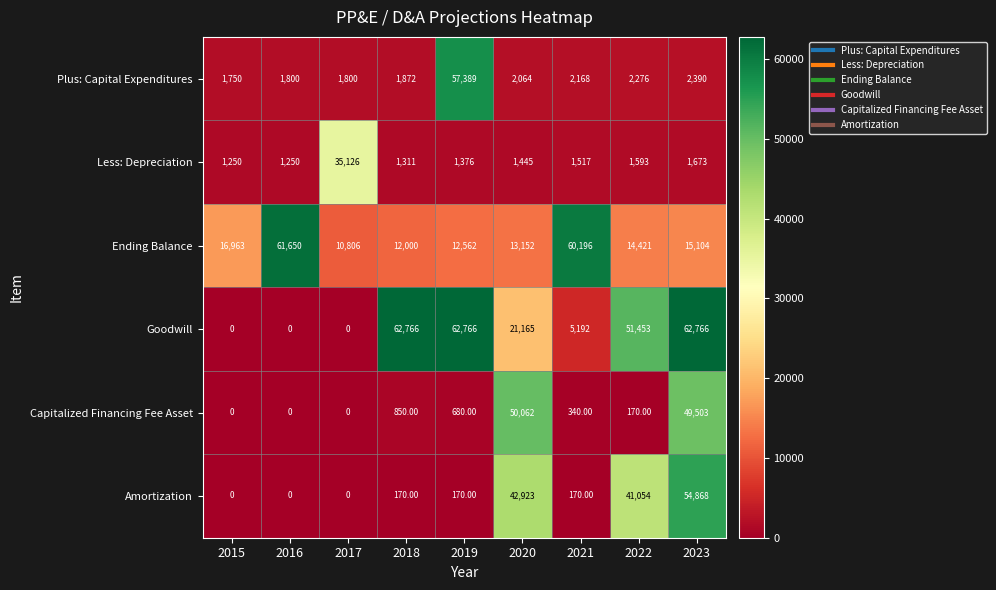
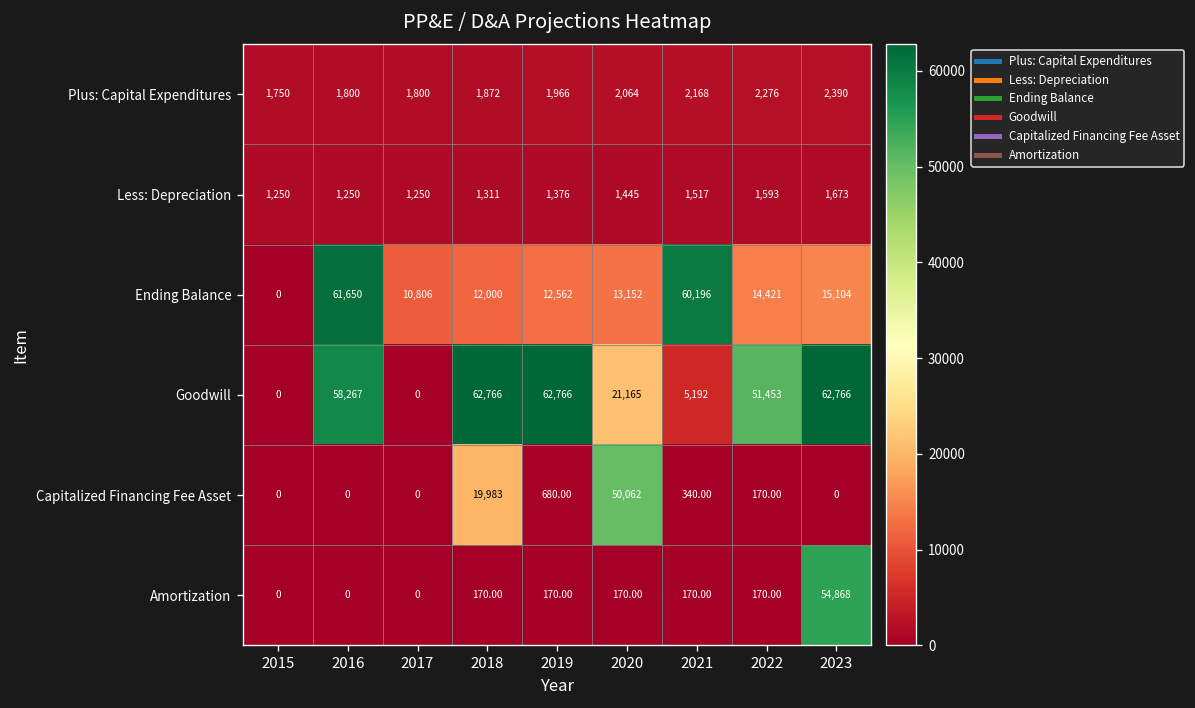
Plus: Capital Expenditures, 2019: 57,389 -> 1,966
Less: Depreciation, 2017: 35,126 -> 1,250
Ending Balance, 2015: 16,963 -> 0
Goodwill, 2016: 0 -> 58,267
Capitalized Financing Fee Asset, 2018: 850.00 -> 19,983
Capitalized Financing Fee Asset, 2023: 49,503 -> 0
Amortization, 2020: 42,923 -> 170.00
Amortization, 2022: 41,054 -> 170.00
